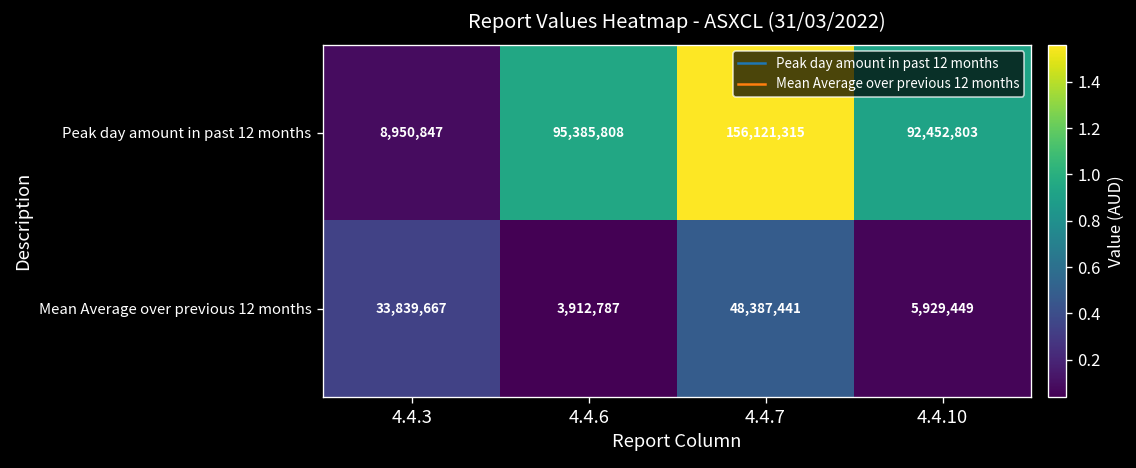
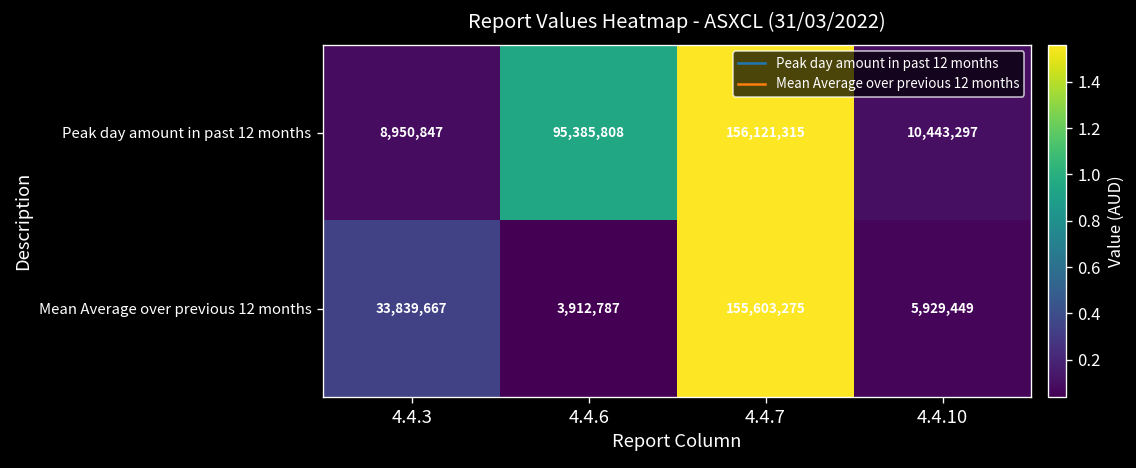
Peak day amount in past 12 months, 4.4.10: 92,452,803 -> 10,443,297
Mean Average over previous 12 months, 4.4.7: 48,387,441 -> 155,603,275
